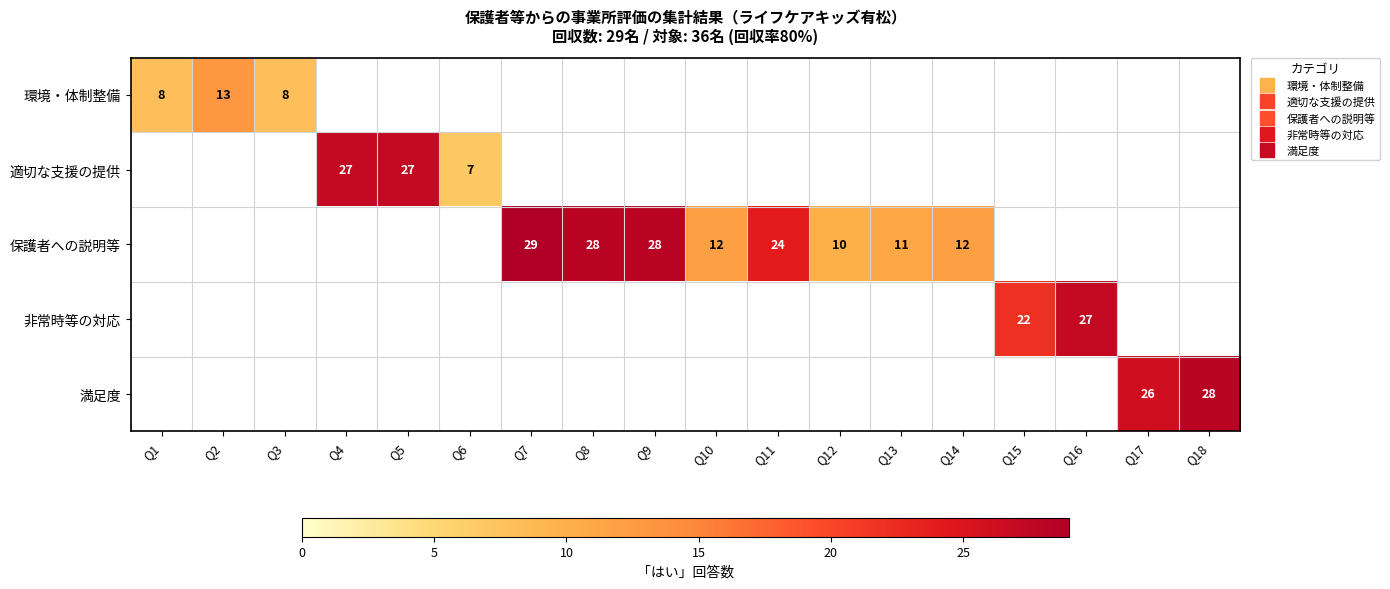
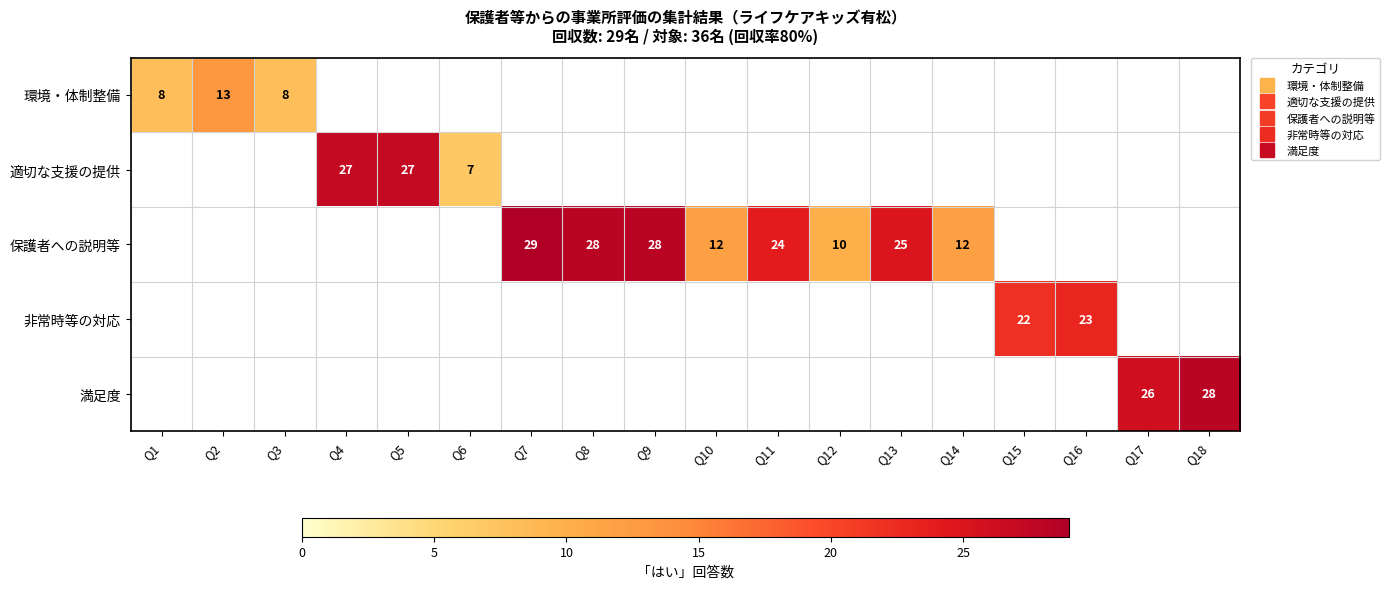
保護者への説明等, Q13: 11 -> 25
非常時等の対応, Q16: 27 -> 23
